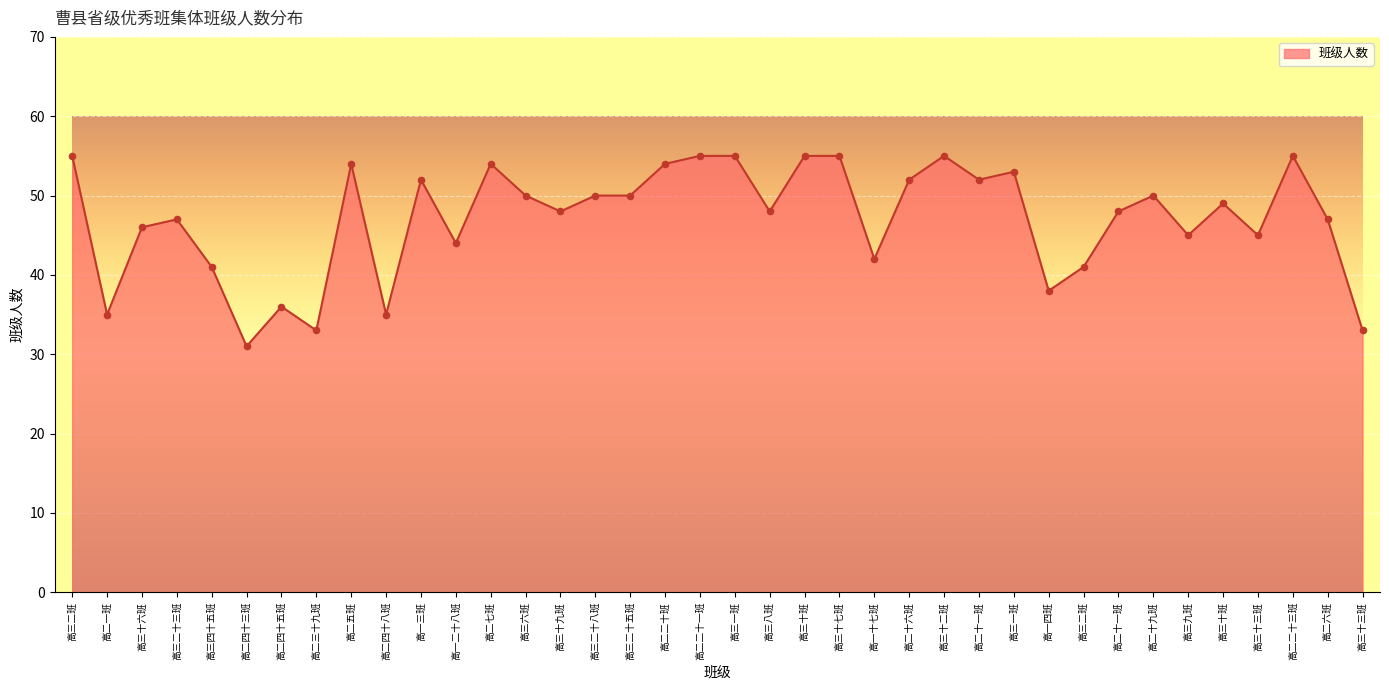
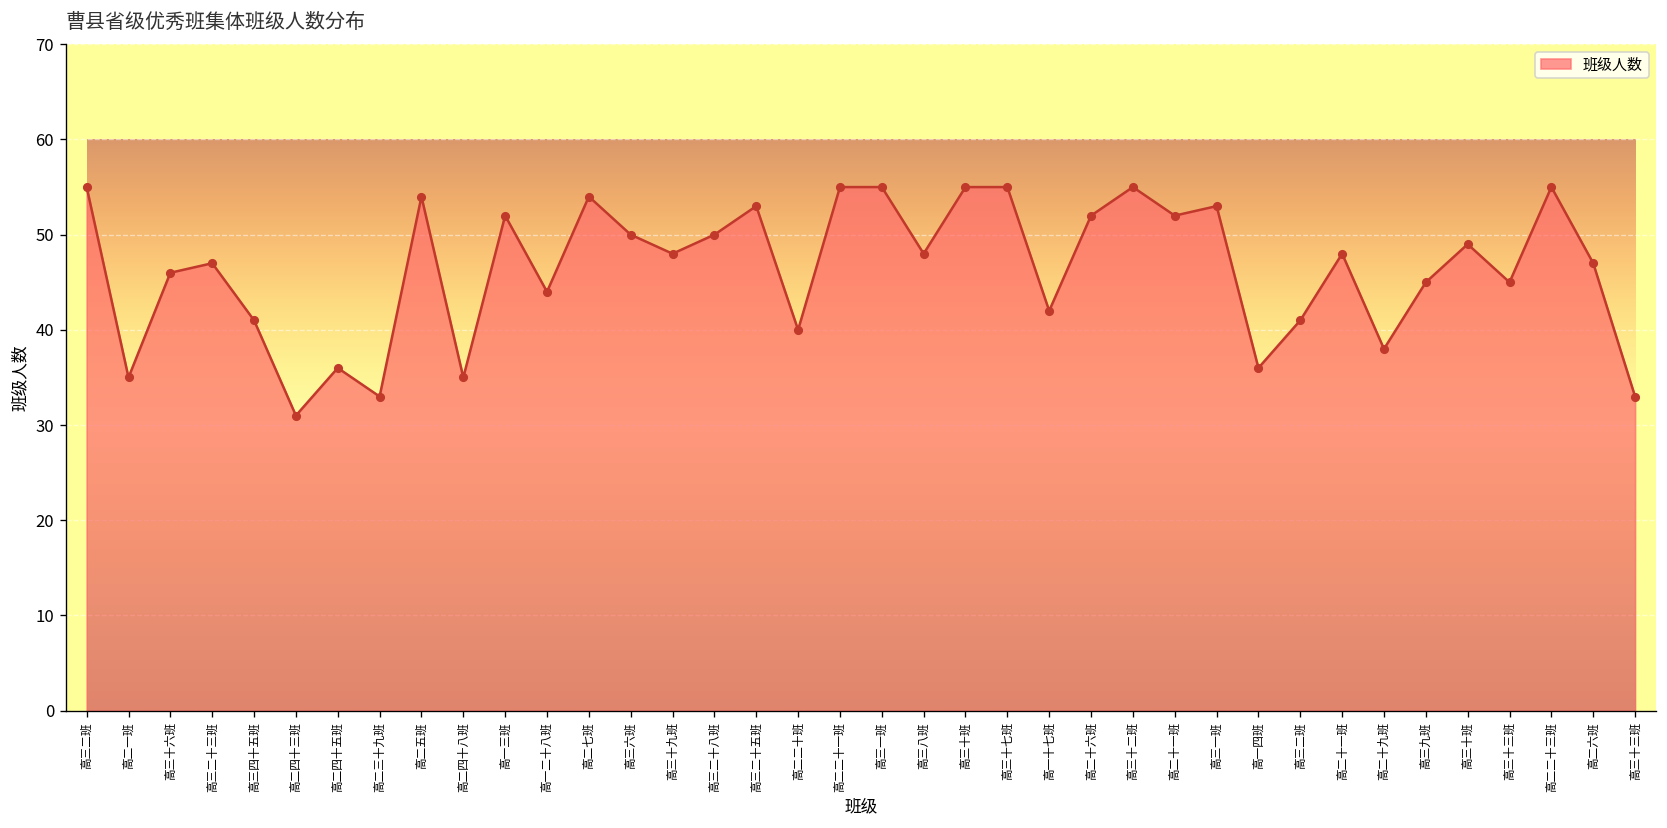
高三二十五班: 50 -> 53
高二二十班: 54 -> 40
高一四班: 38 -> 36
高二十九班: 50 -> 38
